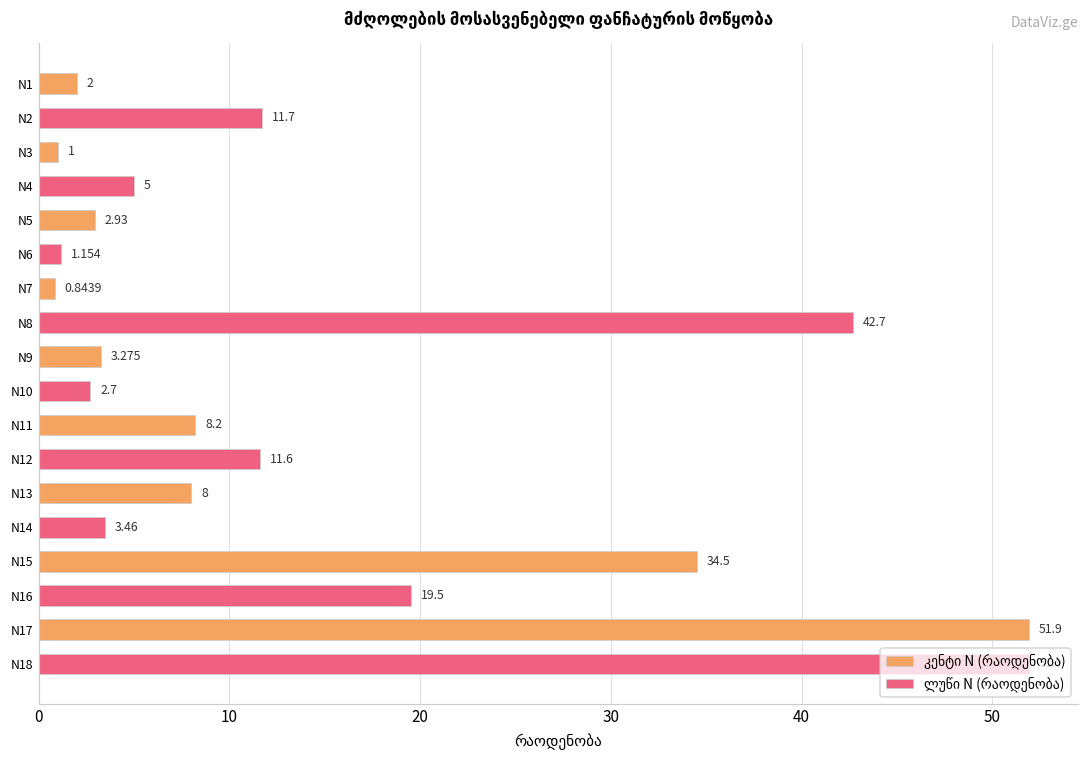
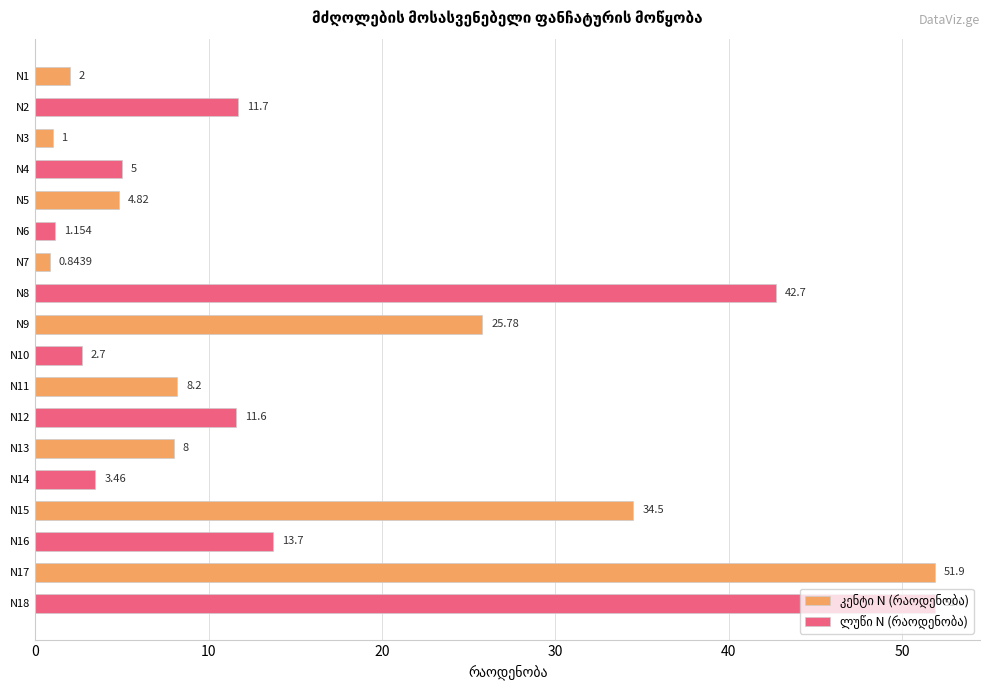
კენტი N (რაოდენობა), N5: 2.93 -> 4.82
კენტი N (რაოდენობა), N9: 3.275 -> 25.78
ლუწი N (რაოდენობა), N16: 19.5 -> 13.7
